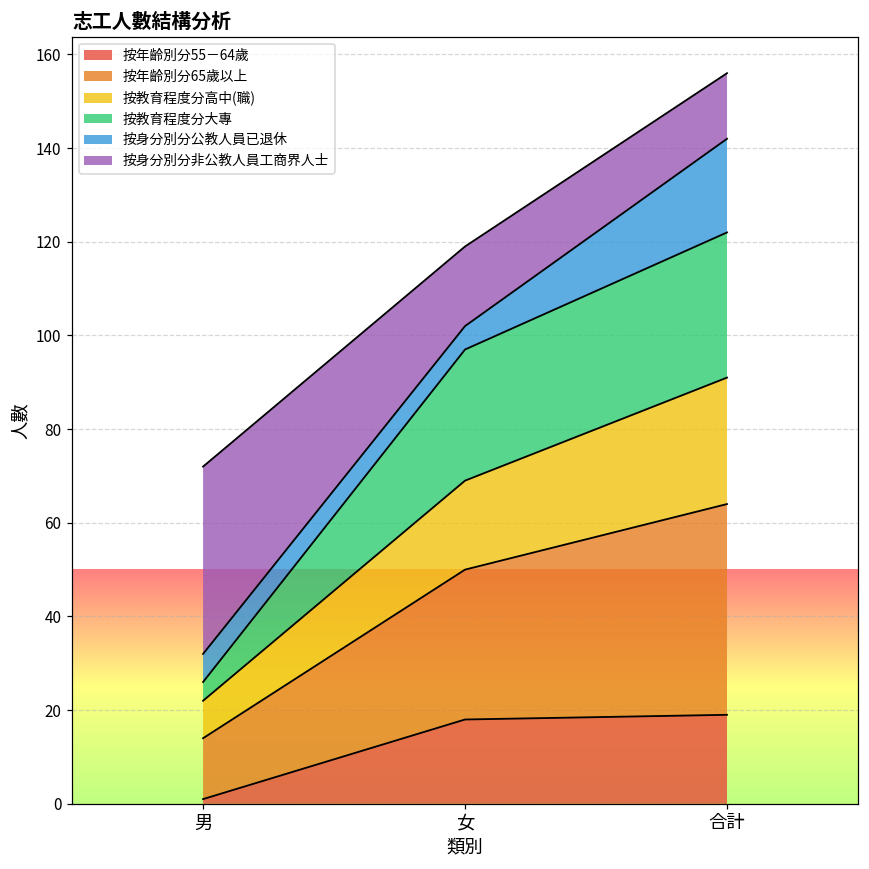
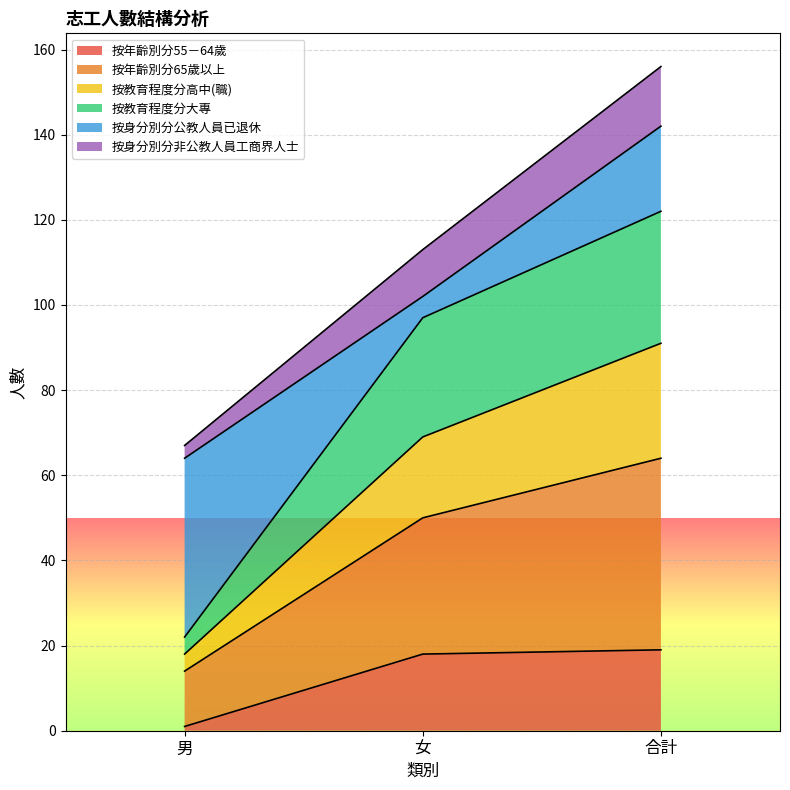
按教育程度分高中(職), 男: 8 -> 4
按身分別分公教人員已退休, 男: 6 -> 42
按身分別分非公教人員工商界人士, 男: 40 -> 3
按身分別分非公教人員工商界人士, 女: 17 -> 11
